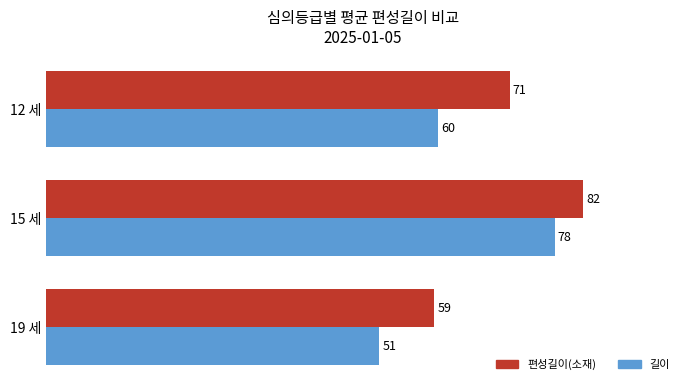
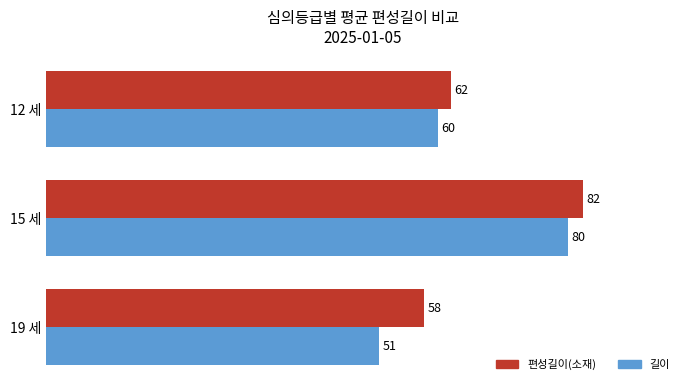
편성길이(소재), 12 세: 71 -> 62
길이, 15 세: 78 -> 80
편성길이(소재), 19 세: 59 -> 58
